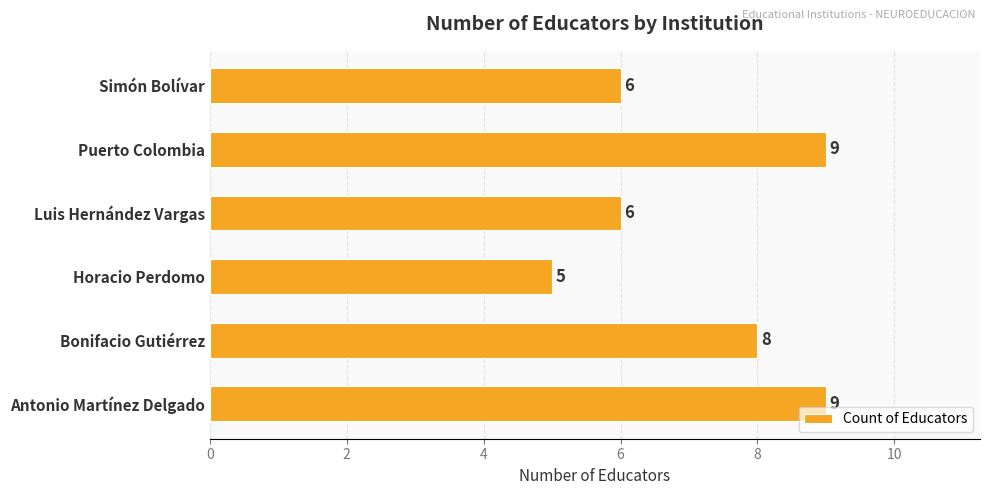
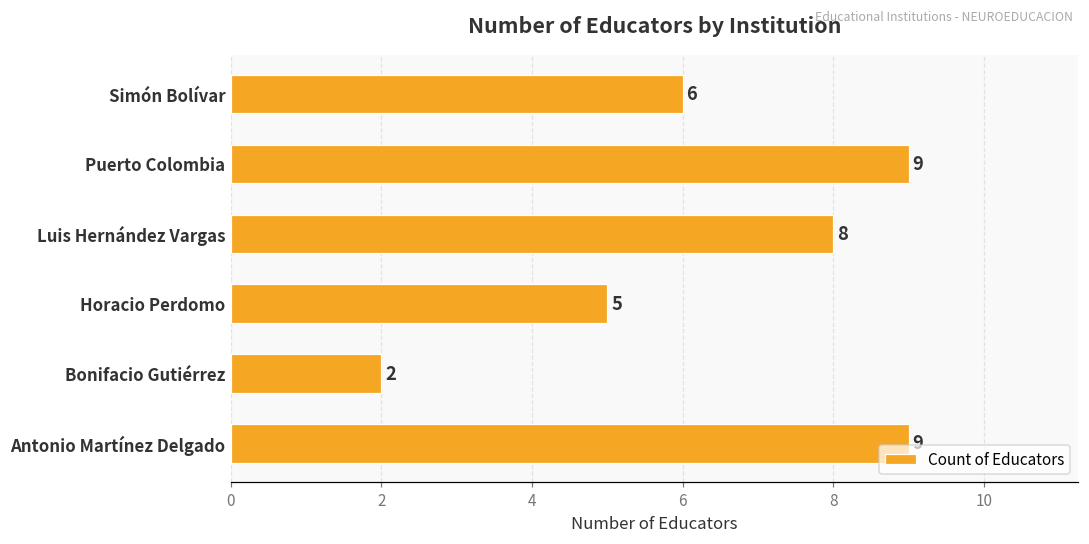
Luis Hernández Vargas: 6 -> 8
Bonifacio Gutiérrez: 8 -> 2
